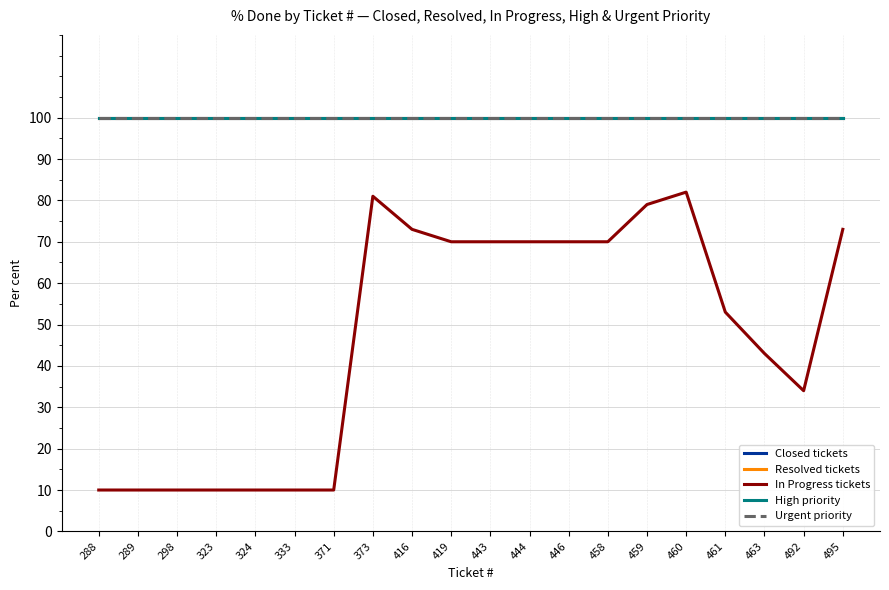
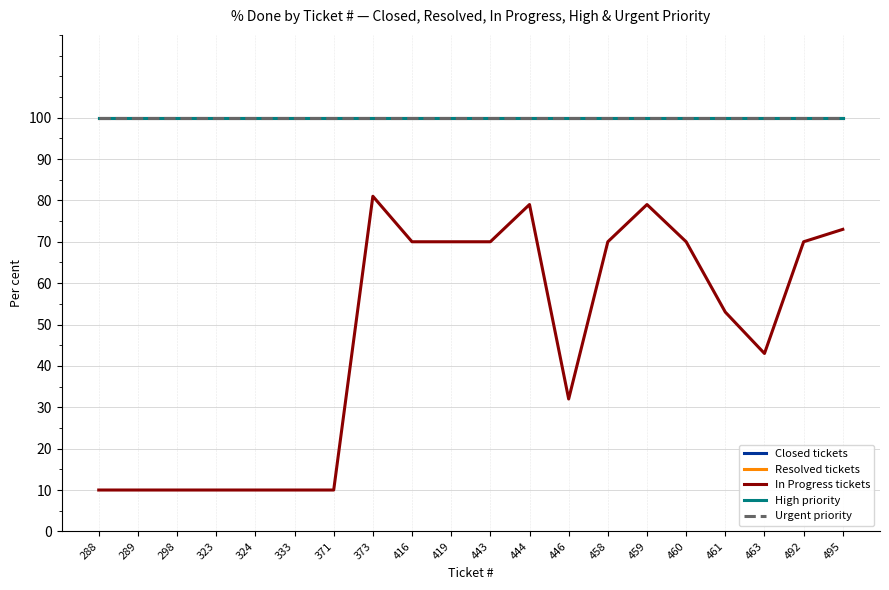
In Progress tickets, 416: 73 -> 70
In Progress tickets, 444: 70 -> 79
In Progress tickets, 446: 70 -> 32
In Progress tickets, 460: 82 -> 70
In Progress tickets, 492: 34 -> 70
